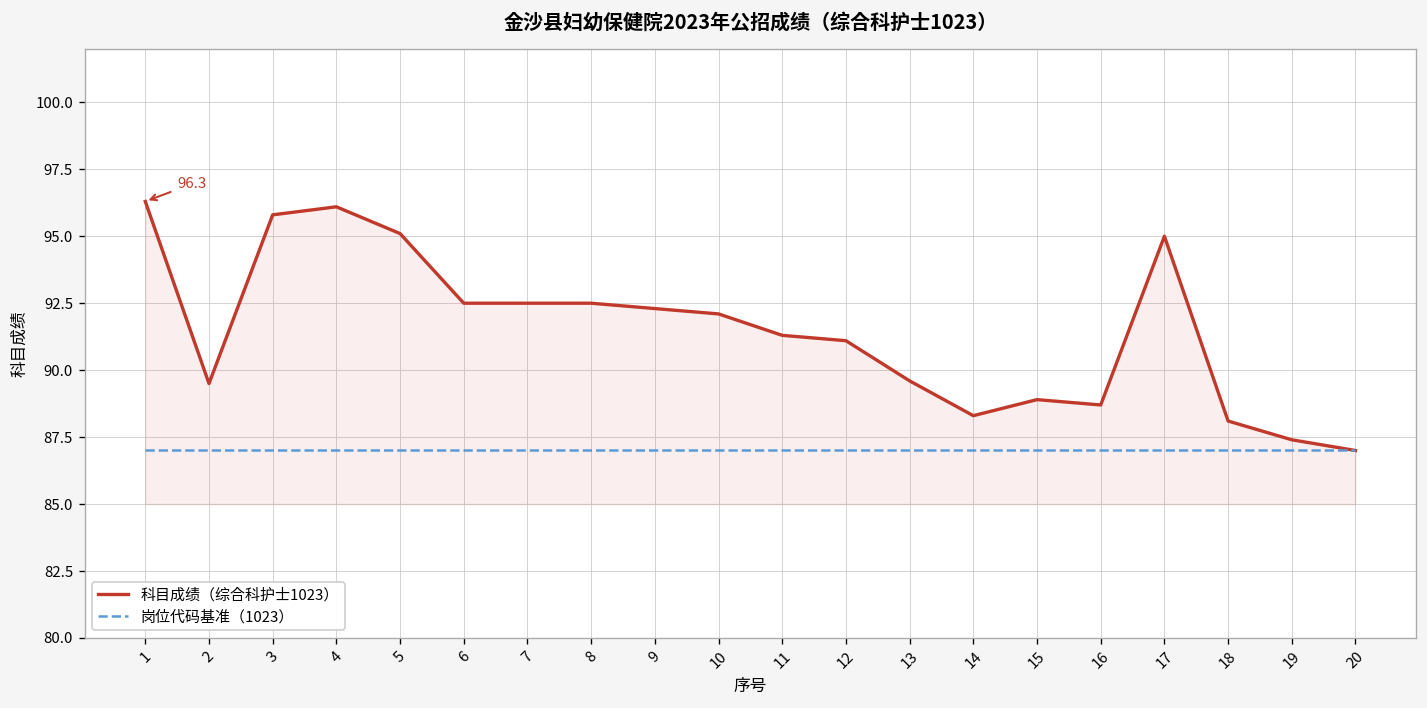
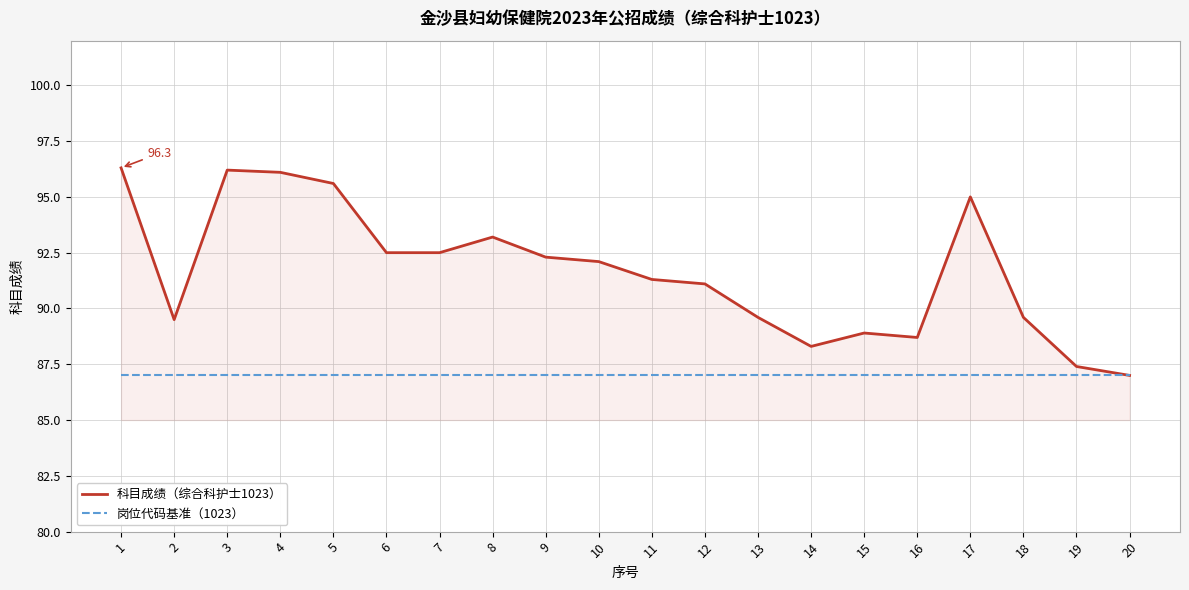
科目成绩（综合科护士1023）, 3: 95.8 -> 96.2
科目成绩（综合科护士1023）, 5: 95.1 -> 95.6
科目成绩（综合科护士1023）, 8: 92.5 -> 93.2
科目成绩（综合科护士1023）, 18: 88.1 -> 89.6
